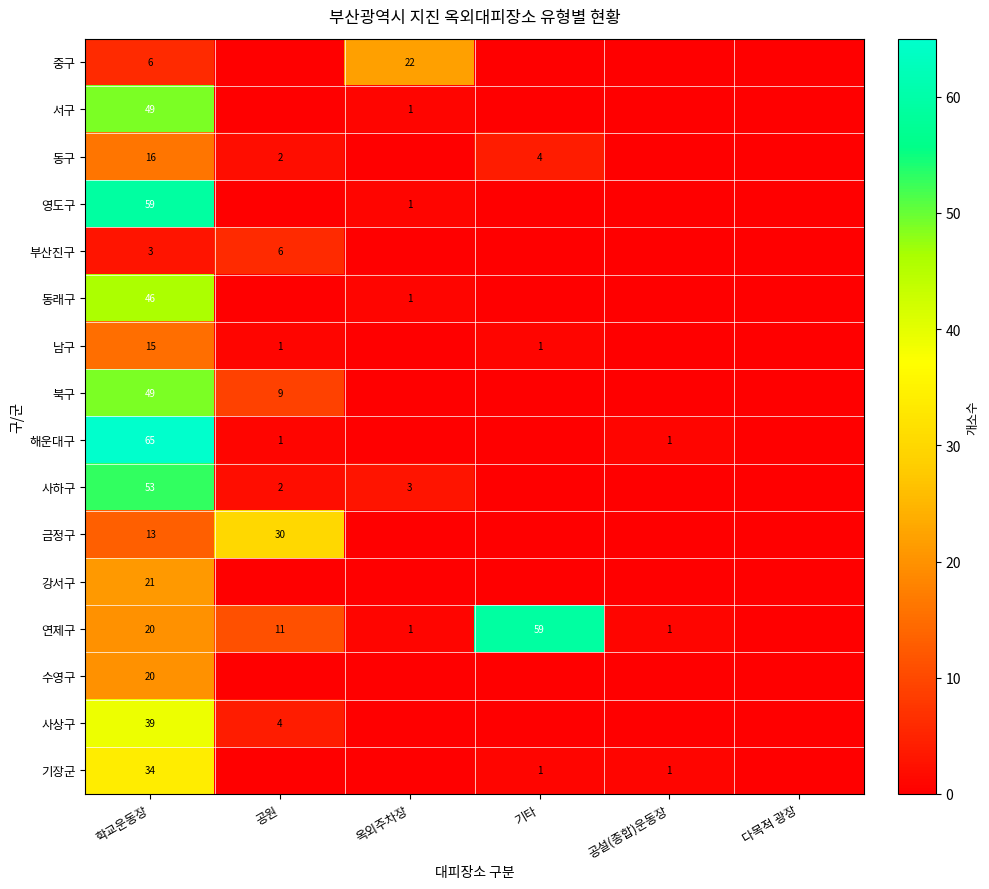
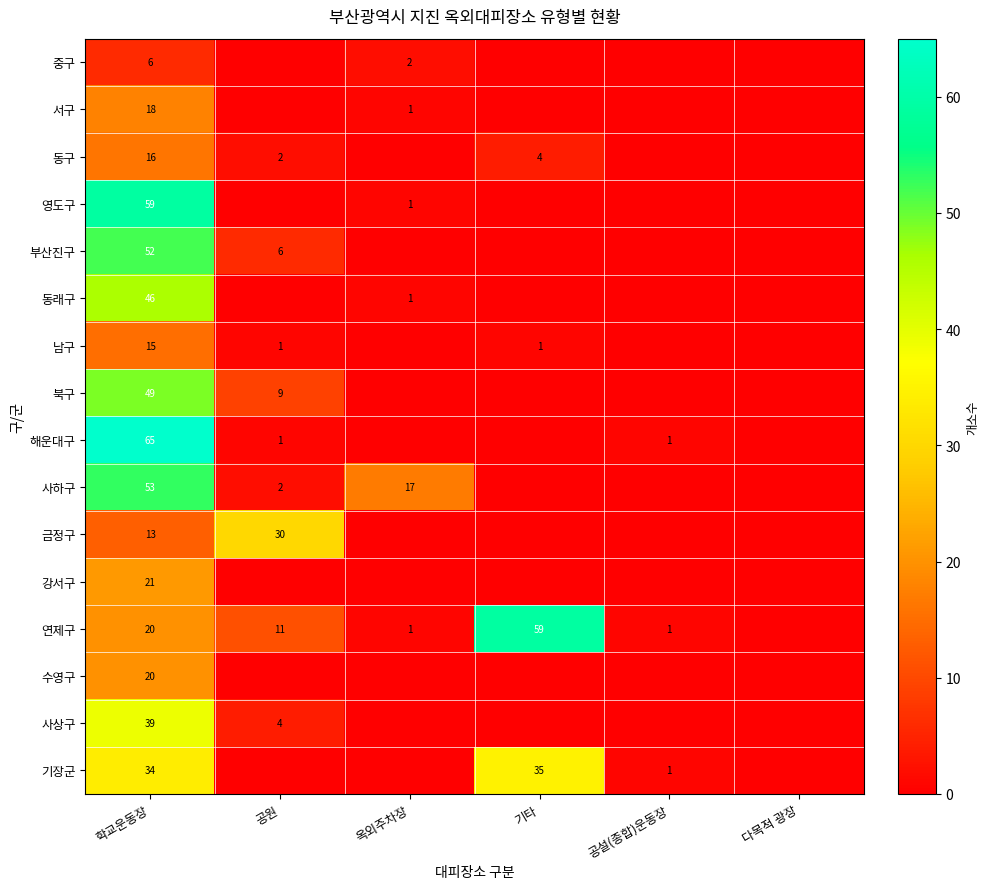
중구, 옥외주차장: 22 -> 2
서구, 학교운동장: 49 -> 18
부산진구, 학교운동장: 3 -> 52
사하구, 옥외주차장: 3 -> 17
기장군, 기타: 1 -> 35
